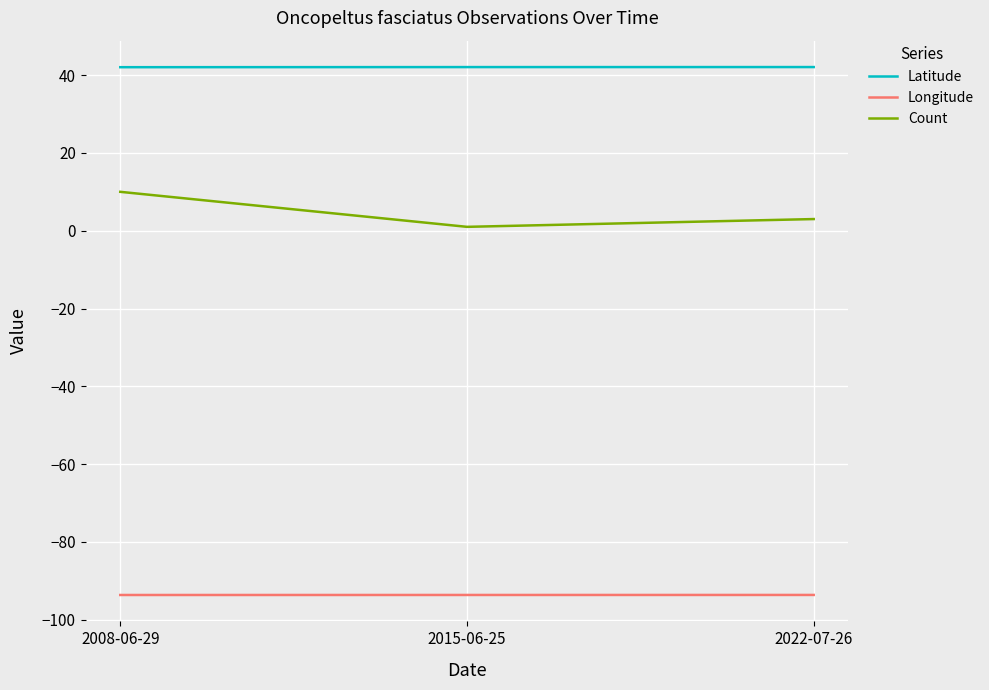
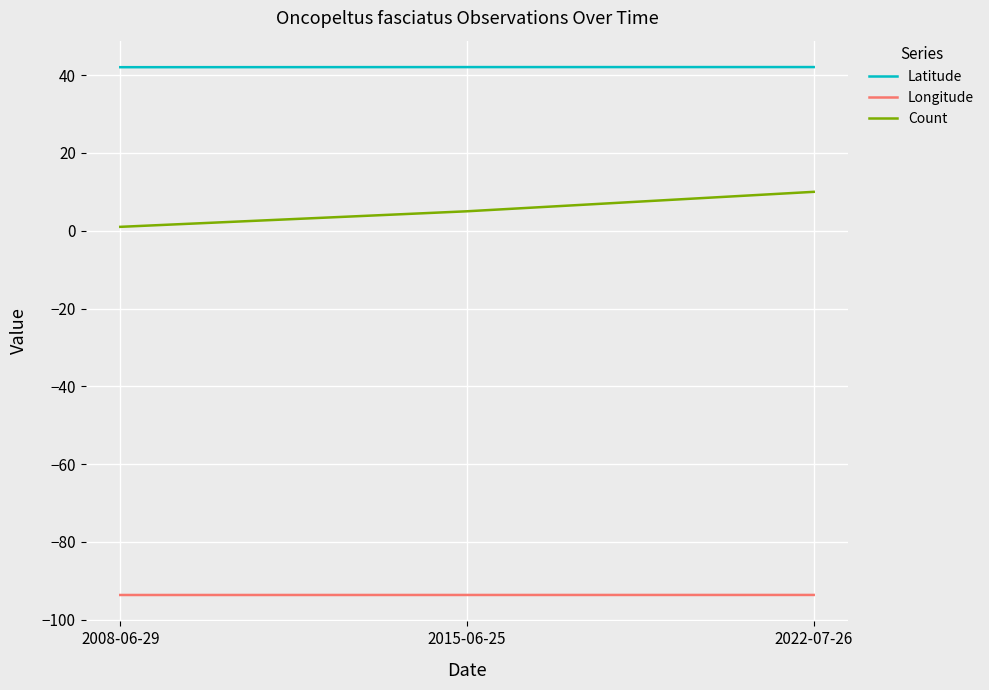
Count, 2008-06-29: 10 -> 1
Count, 2015-06-25: 1 -> 5
Count, 2022-07-26: 3 -> 10
